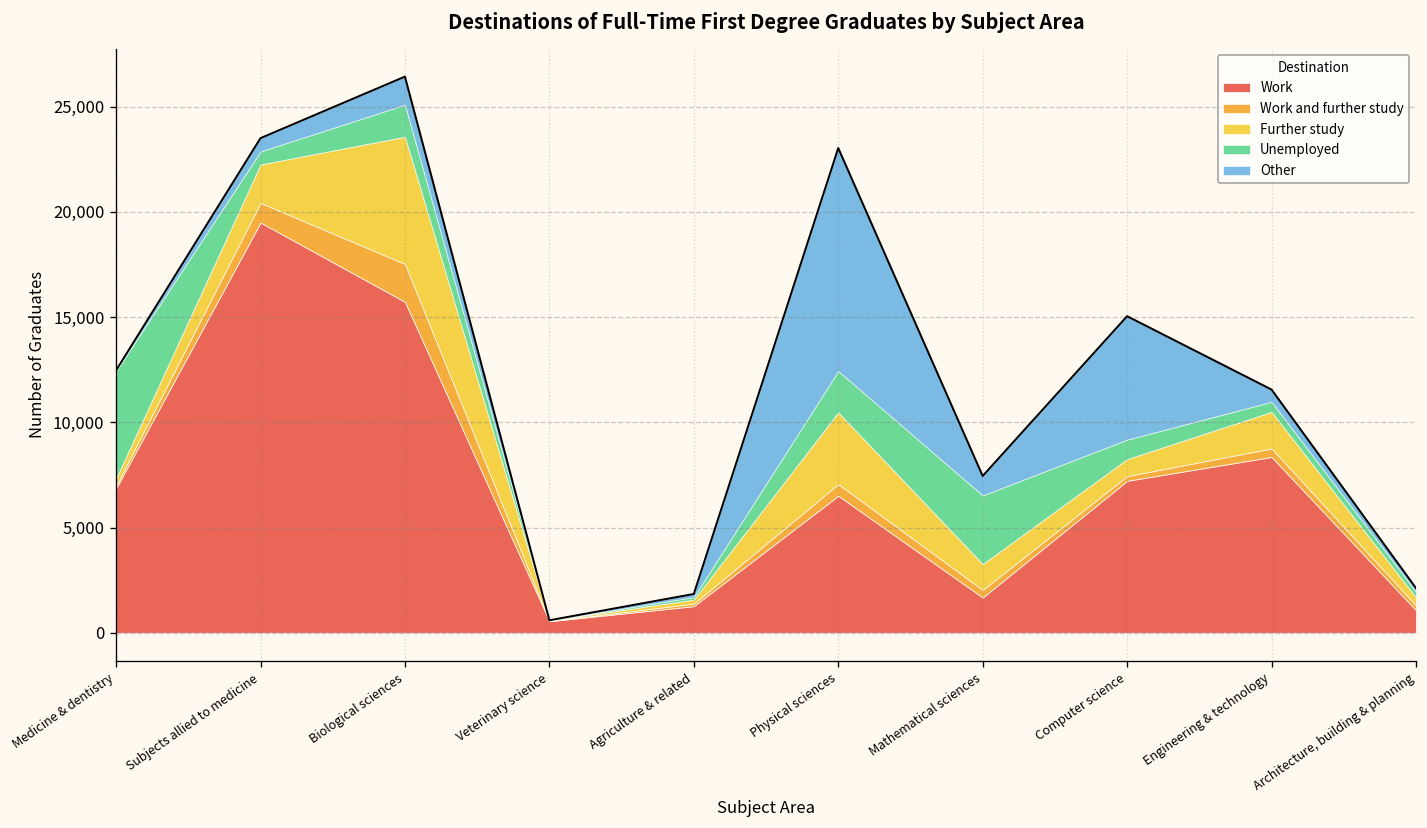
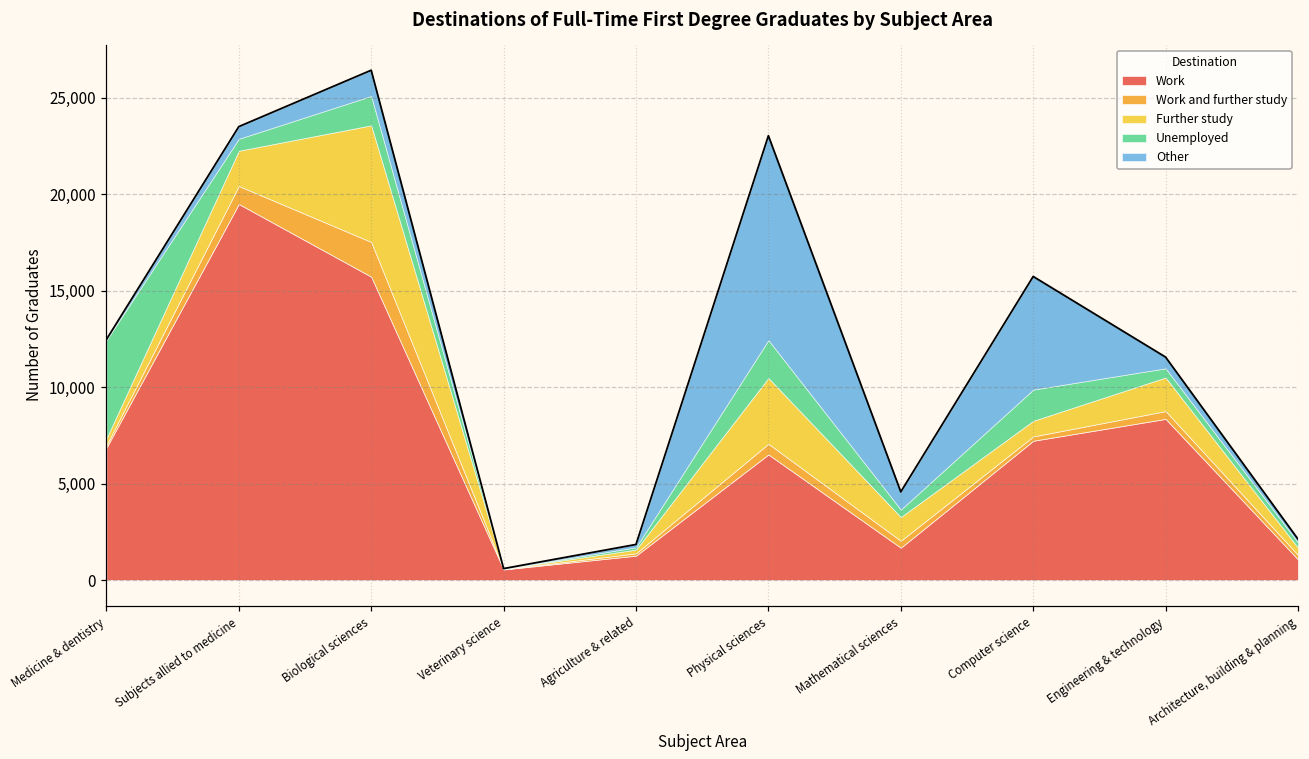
Unemployed, Mathematical sciences: 3,300 -> 400
Unemployed, Computer science: 900 -> 1,600
